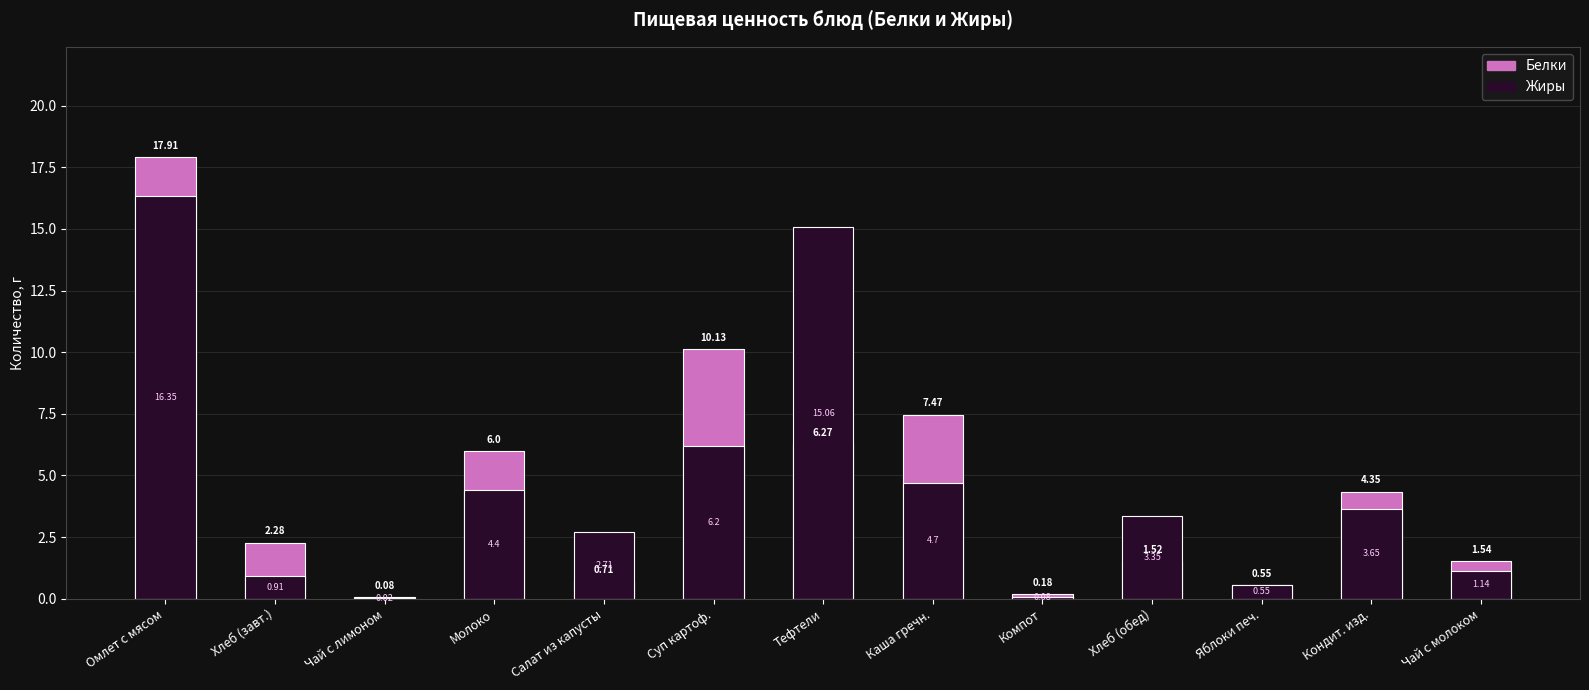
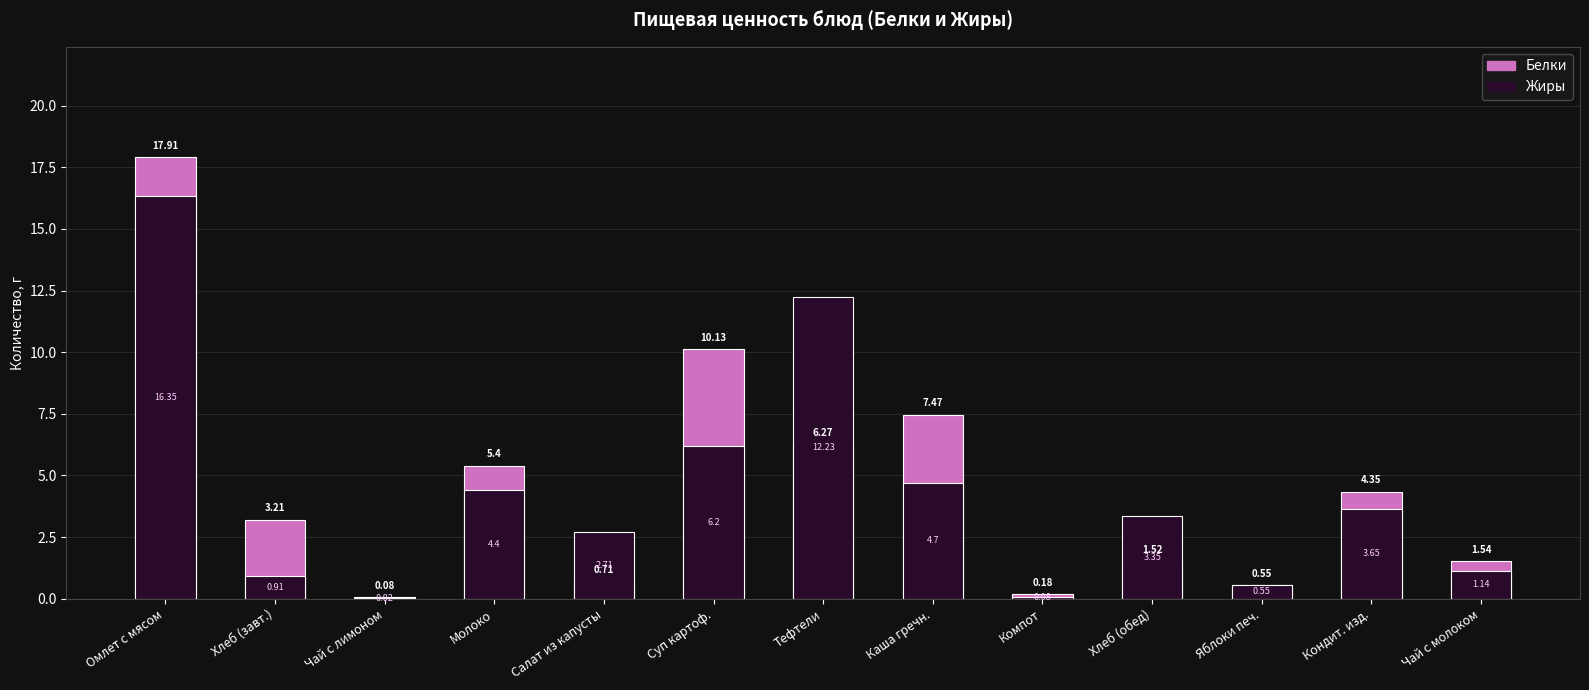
Белки, Хлеб (завт.): 2.28 -> 3.21
Белки, Молоко: 6.0 -> 5.4
Жиры, Тефтели: 15.06 -> 12.23
